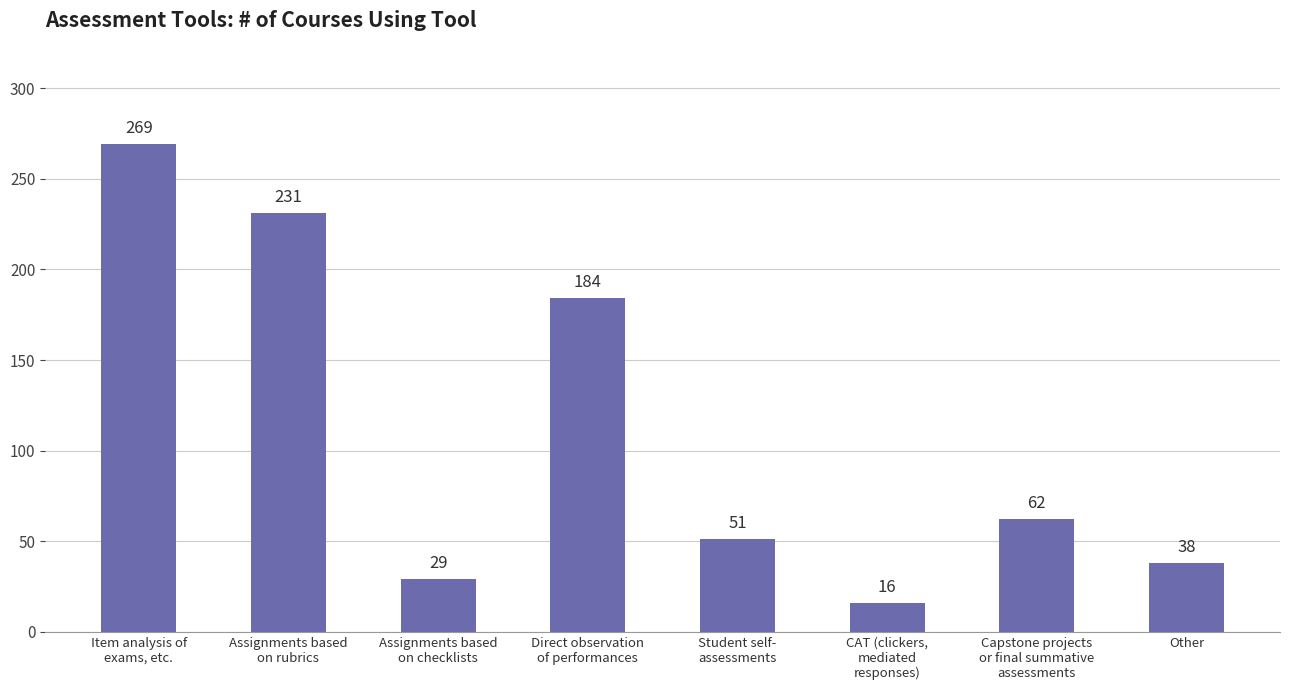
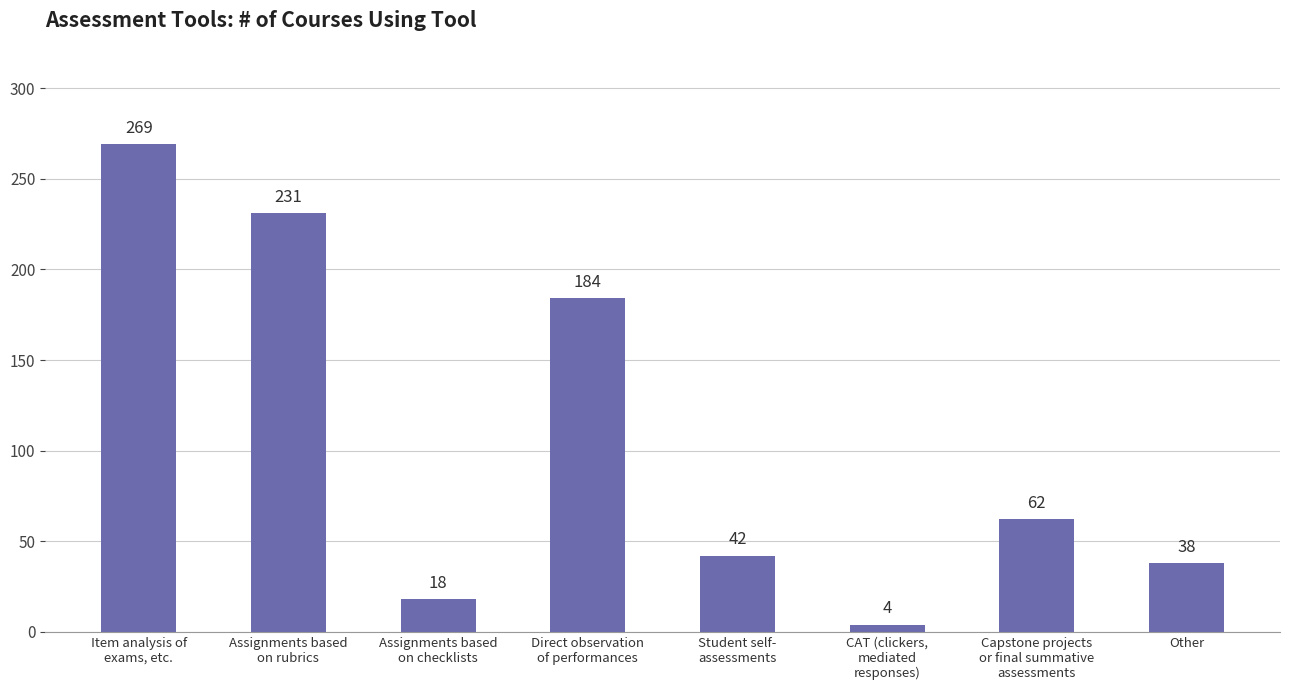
Assignments based on checklists: 29 -> 18
Student self- assessments: 51 -> 42
CAT (clickers, mediated responses): 16 -> 4
